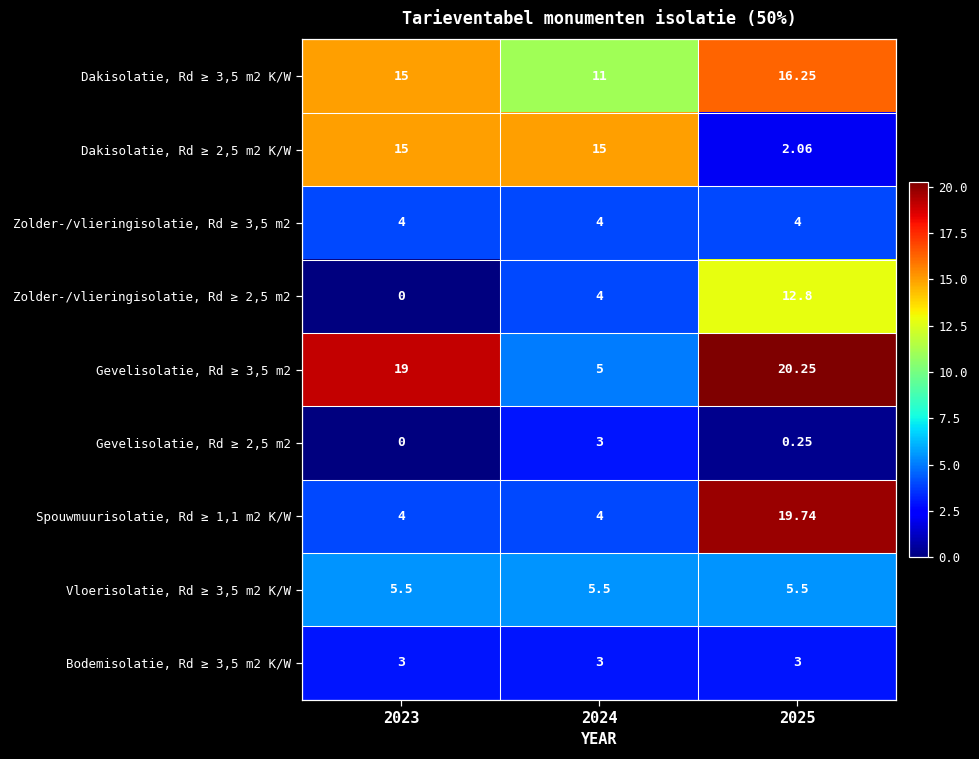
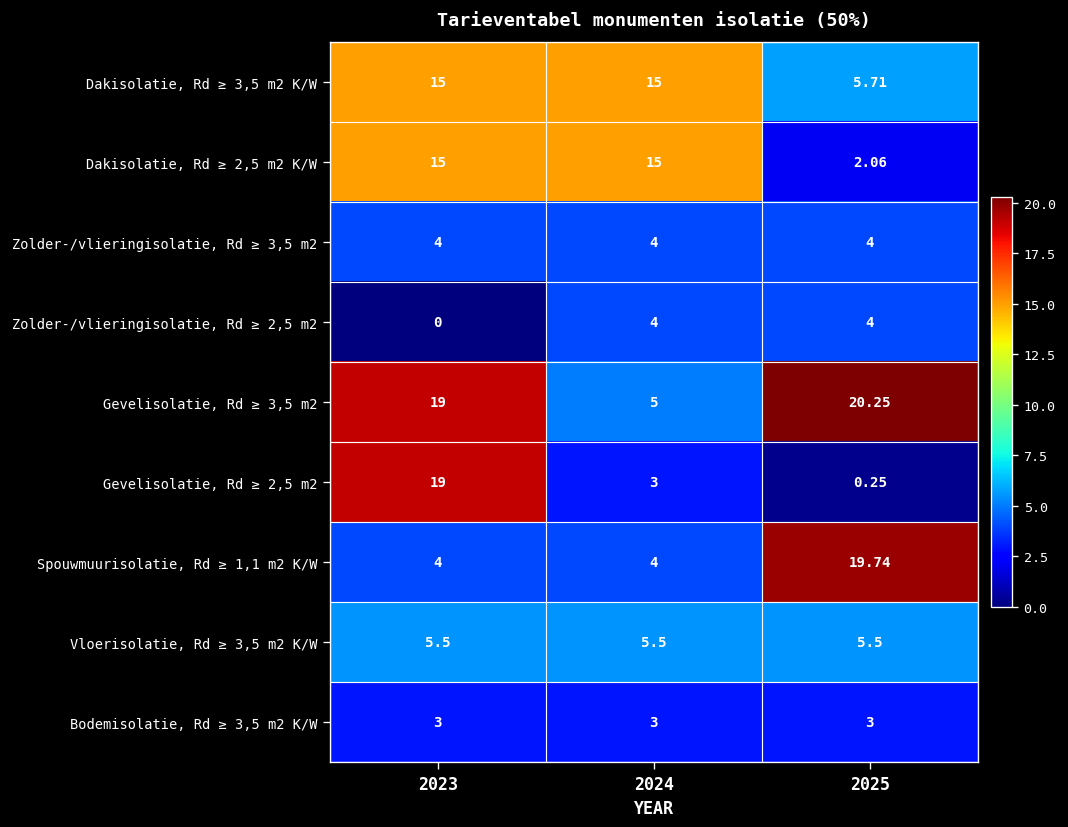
Dakisolatie, Rd ≥ 3,5 m2 K/W, 2024: 11 -> 15
Dakisolatie, Rd ≥ 3,5 m2 K/W, 2025: 16.25 -> 5.71
Zolder-/vlieringisolatie, Rd ≥ 2,5 m2, 2025: 12.8 -> 4
Gevelisolatie, Rd ≥ 2,5 m2, 2023: 0 -> 19
